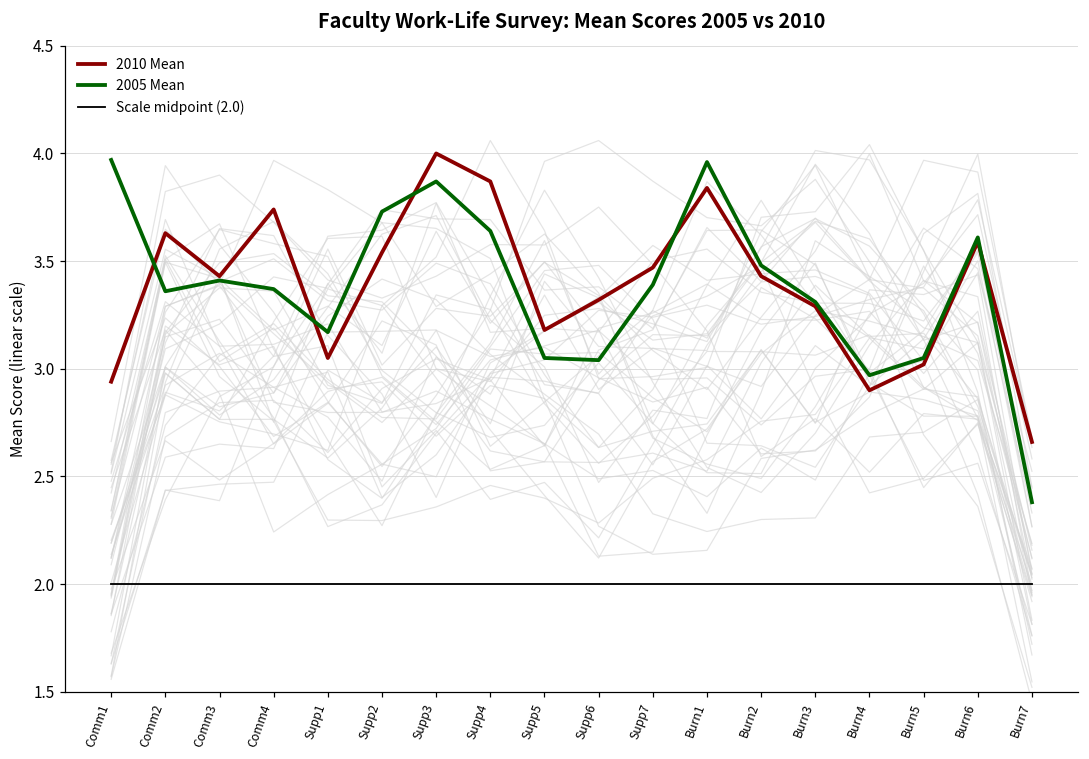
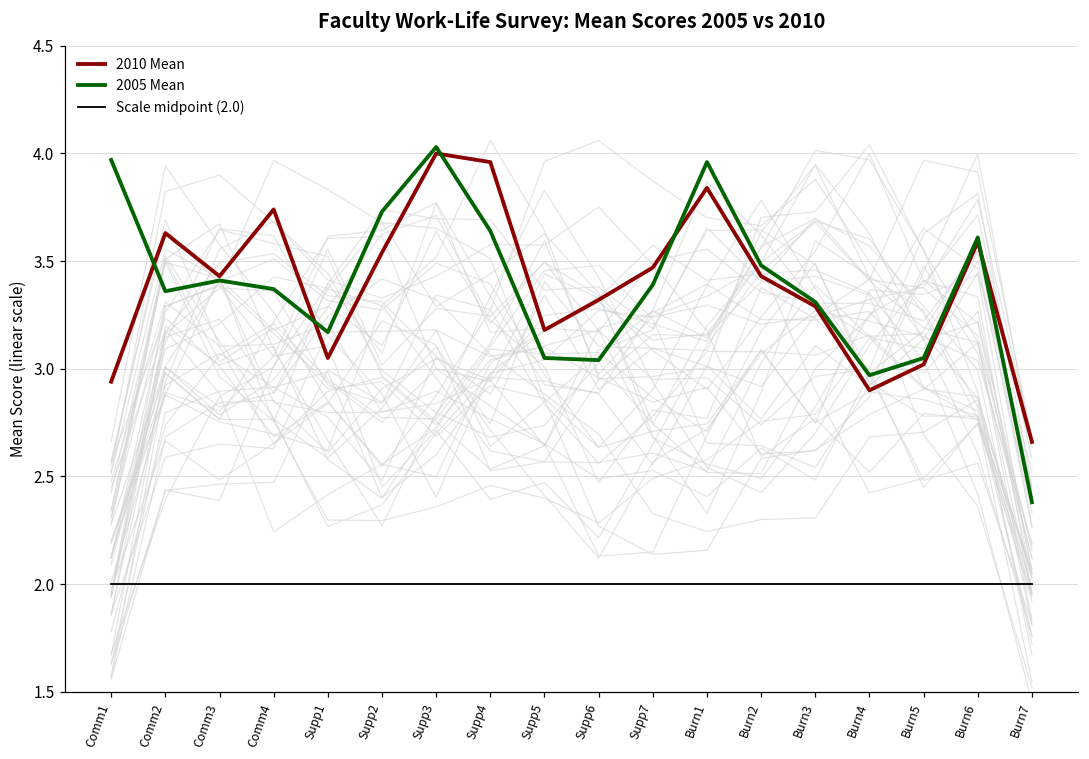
2005 Mean, Supp3: 3.87 -> 4.03
2010 Mean, Supp4: 3.87 -> 3.96
